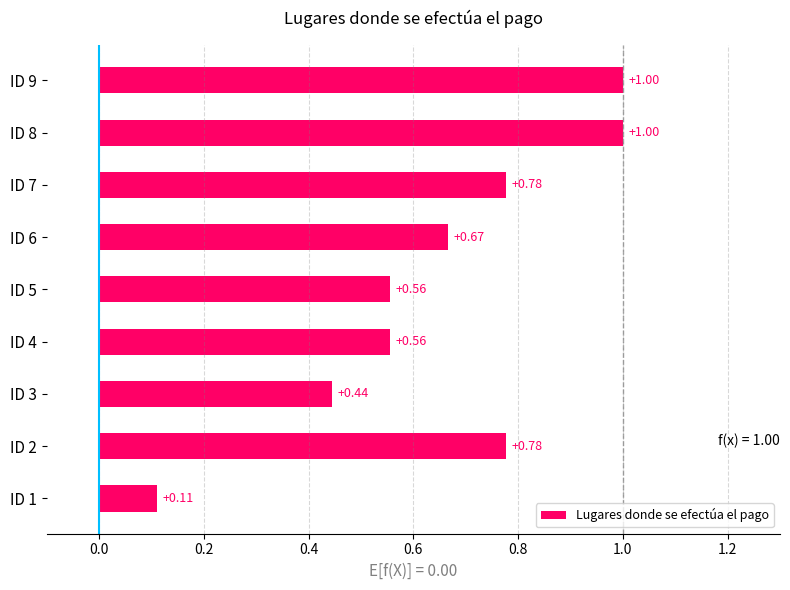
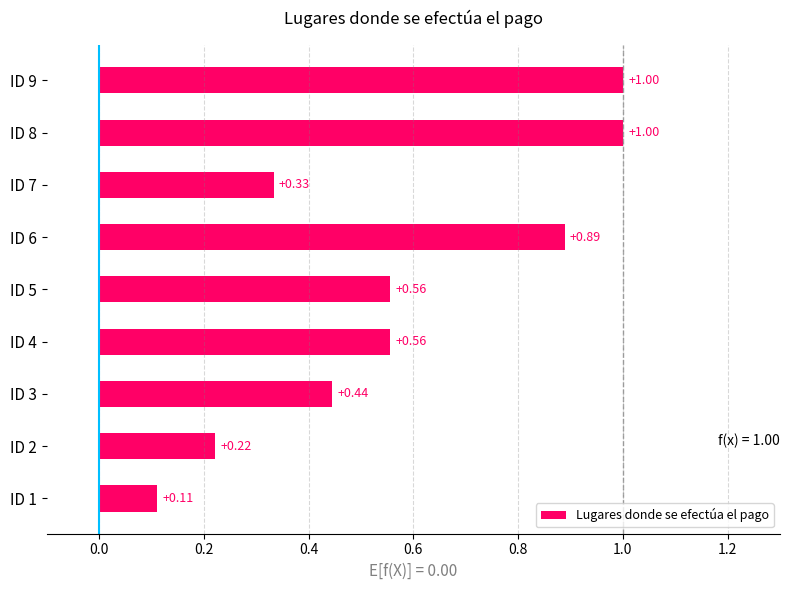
ID 7: +0.78 -> +0.33
ID 6: +0.67 -> +0.89
ID 2: +0.78 -> +0.22
